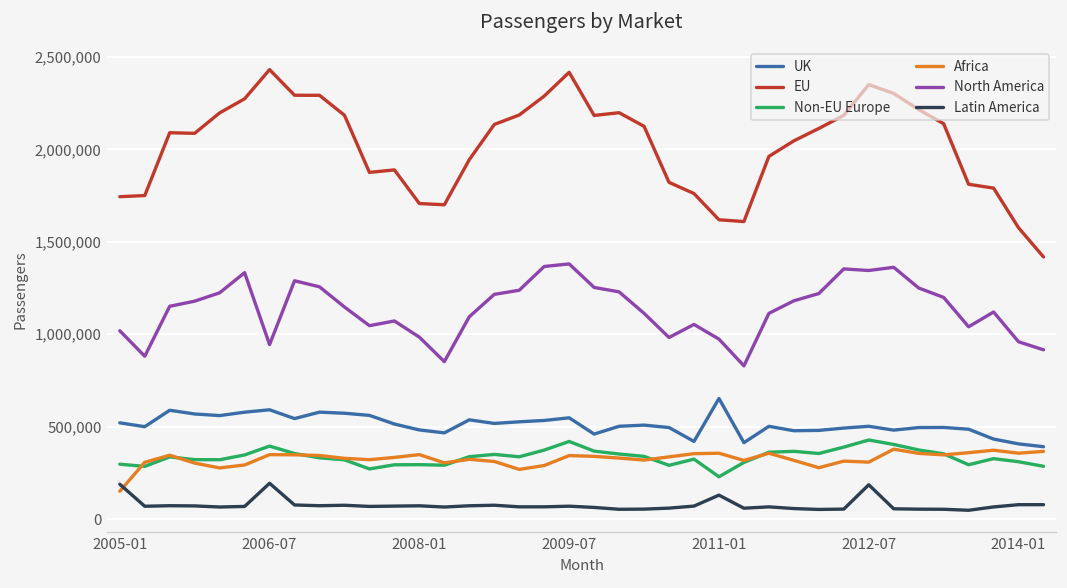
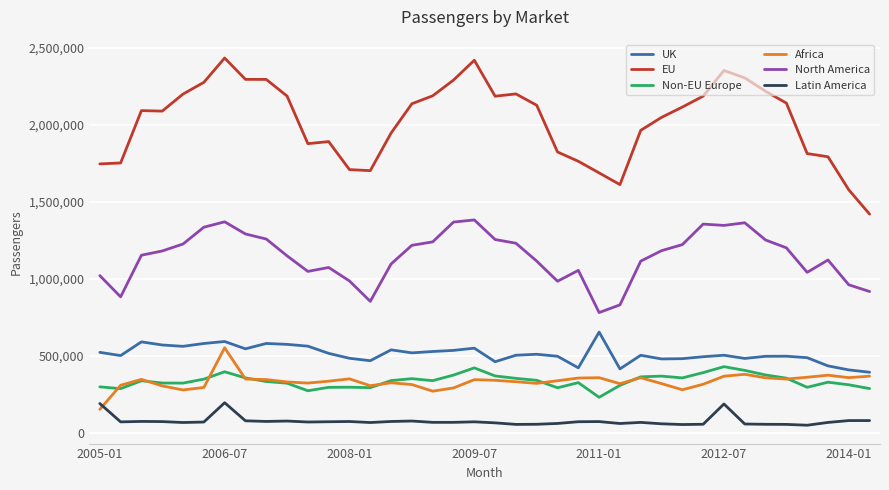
Africa, 2006-07: 350,000 -> 550,000
North America, 2006-07: 940,000 -> 1,370,000
EU, 2011-01: 1,620,000 -> 1,690,000
North America, 2011-01: 970,000 -> 780,000
Latin America, 2011-01: 130,000 -> 70,000
Africa, 2012-07: 310,000 -> 370,000
